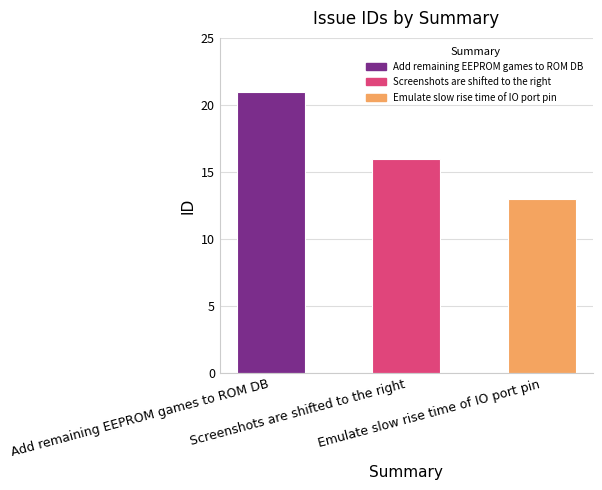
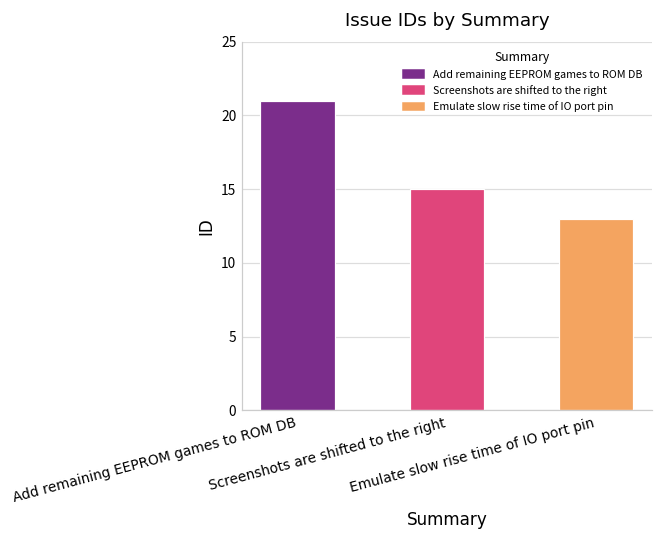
Screenshots are shifted to the right: 16 -> 15
